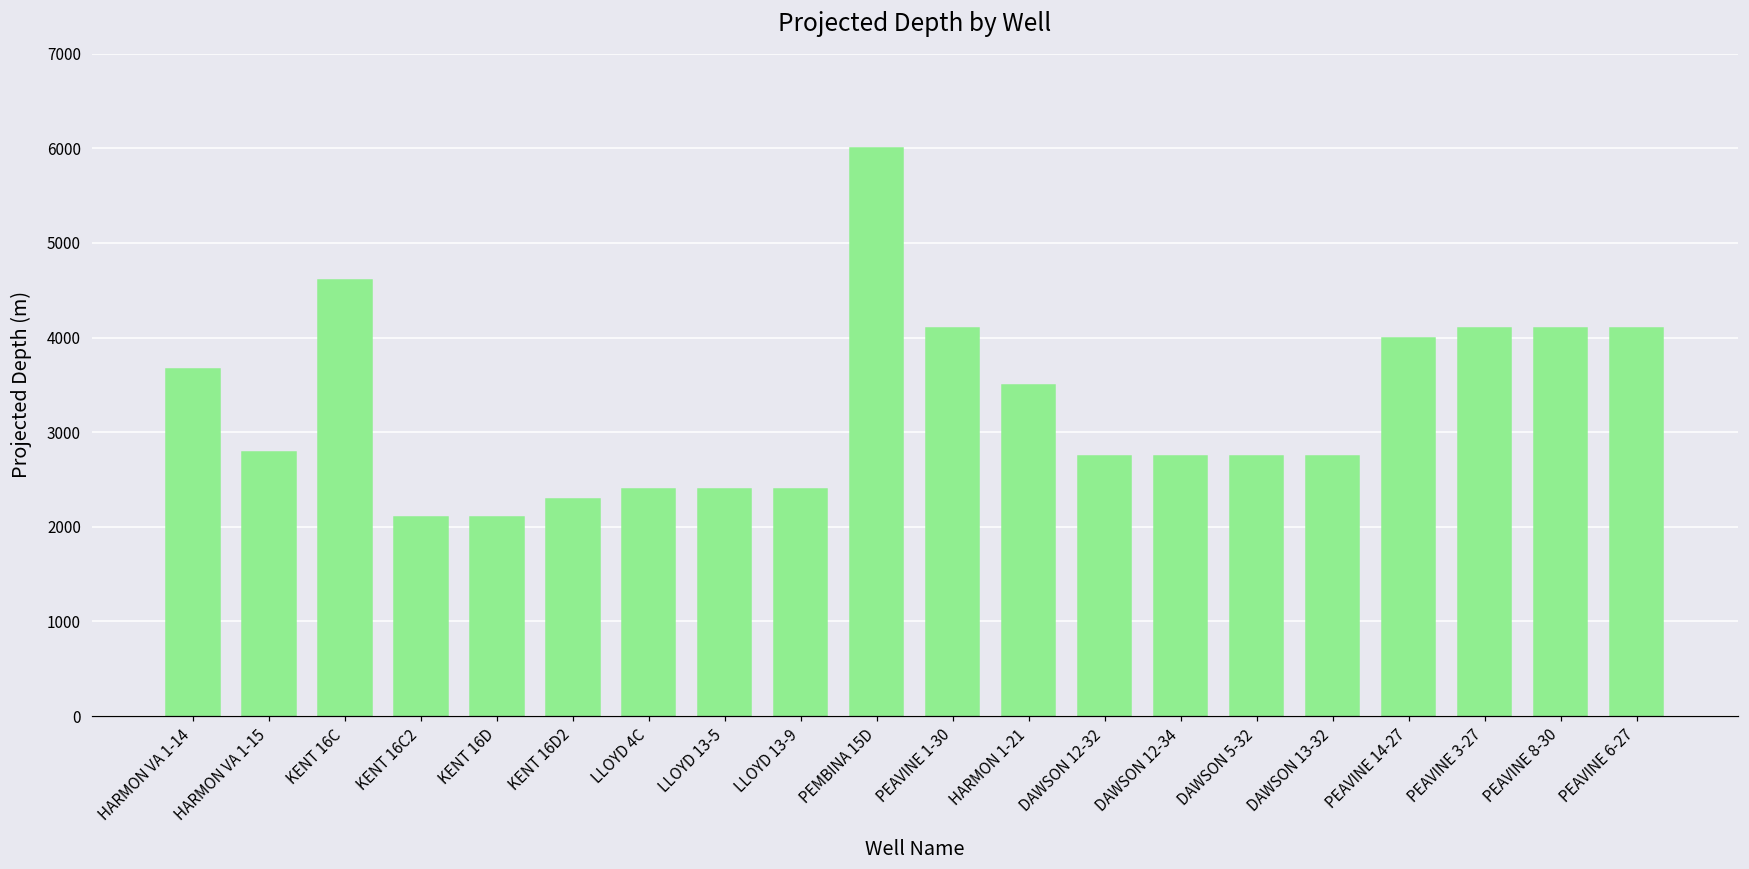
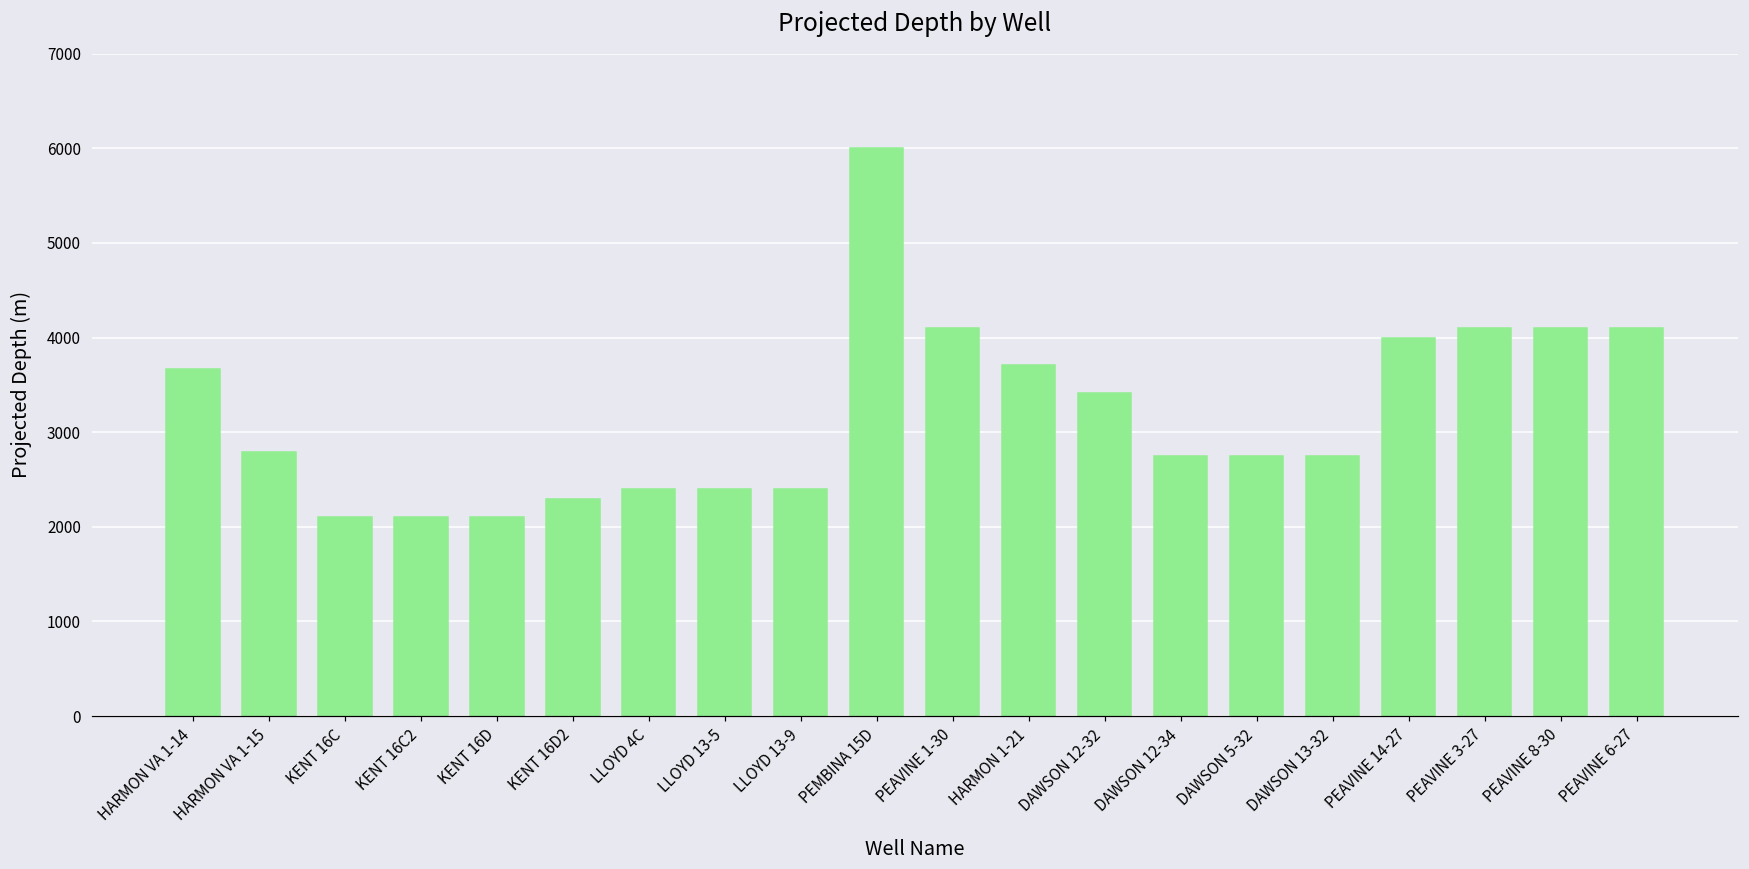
KENT 16C: 4600 -> 2100
HARMON 1-21: 3500 -> 3700
DAWSON 12-32: 2800 -> 3400
